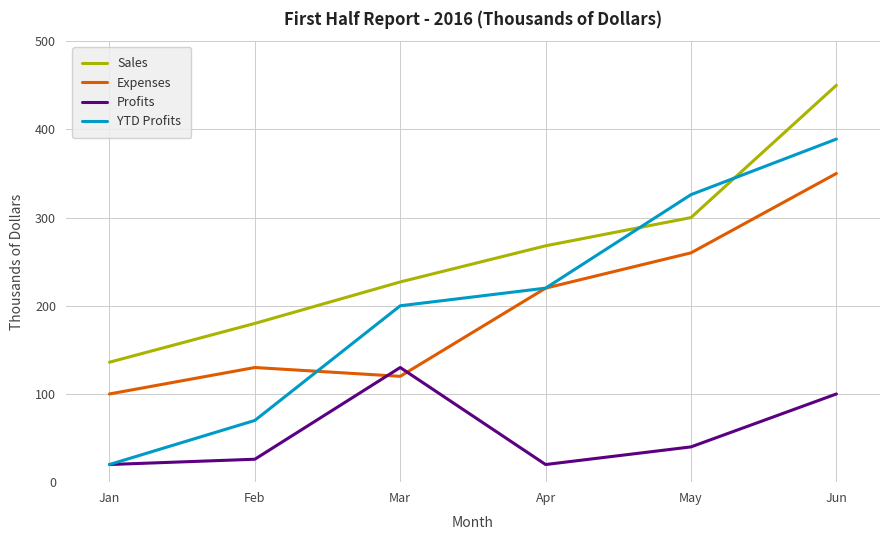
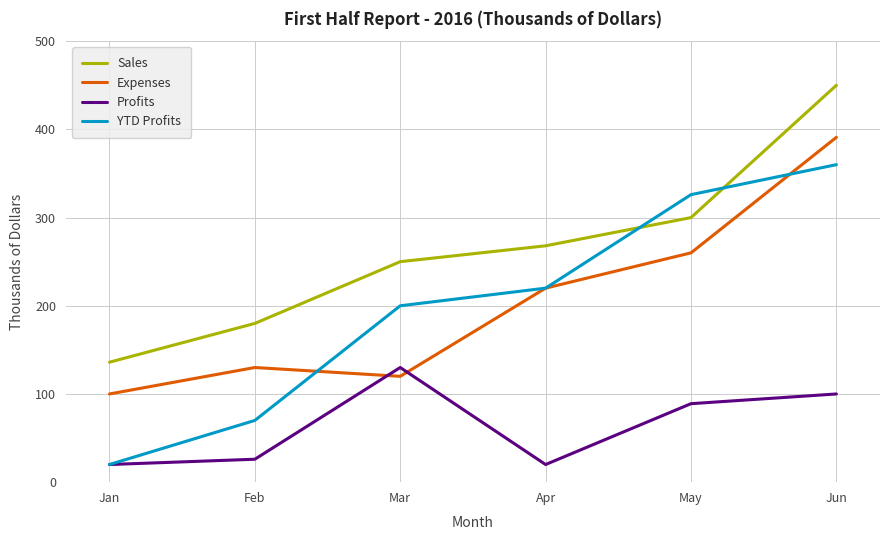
Sales, Mar: 230 -> 250
Profits, May: 40 -> 90
Expenses, Jun: 350 -> 390
YTD Profits, Jun: 390 -> 360
